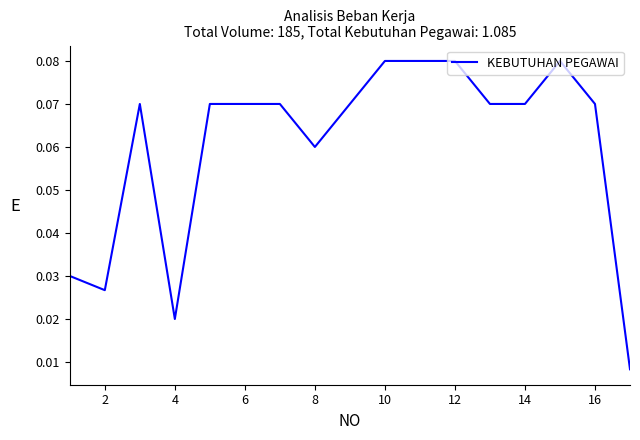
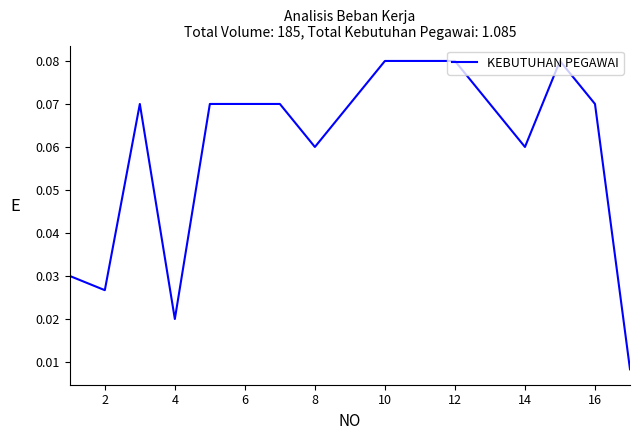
14: 0.07 -> 0.06
